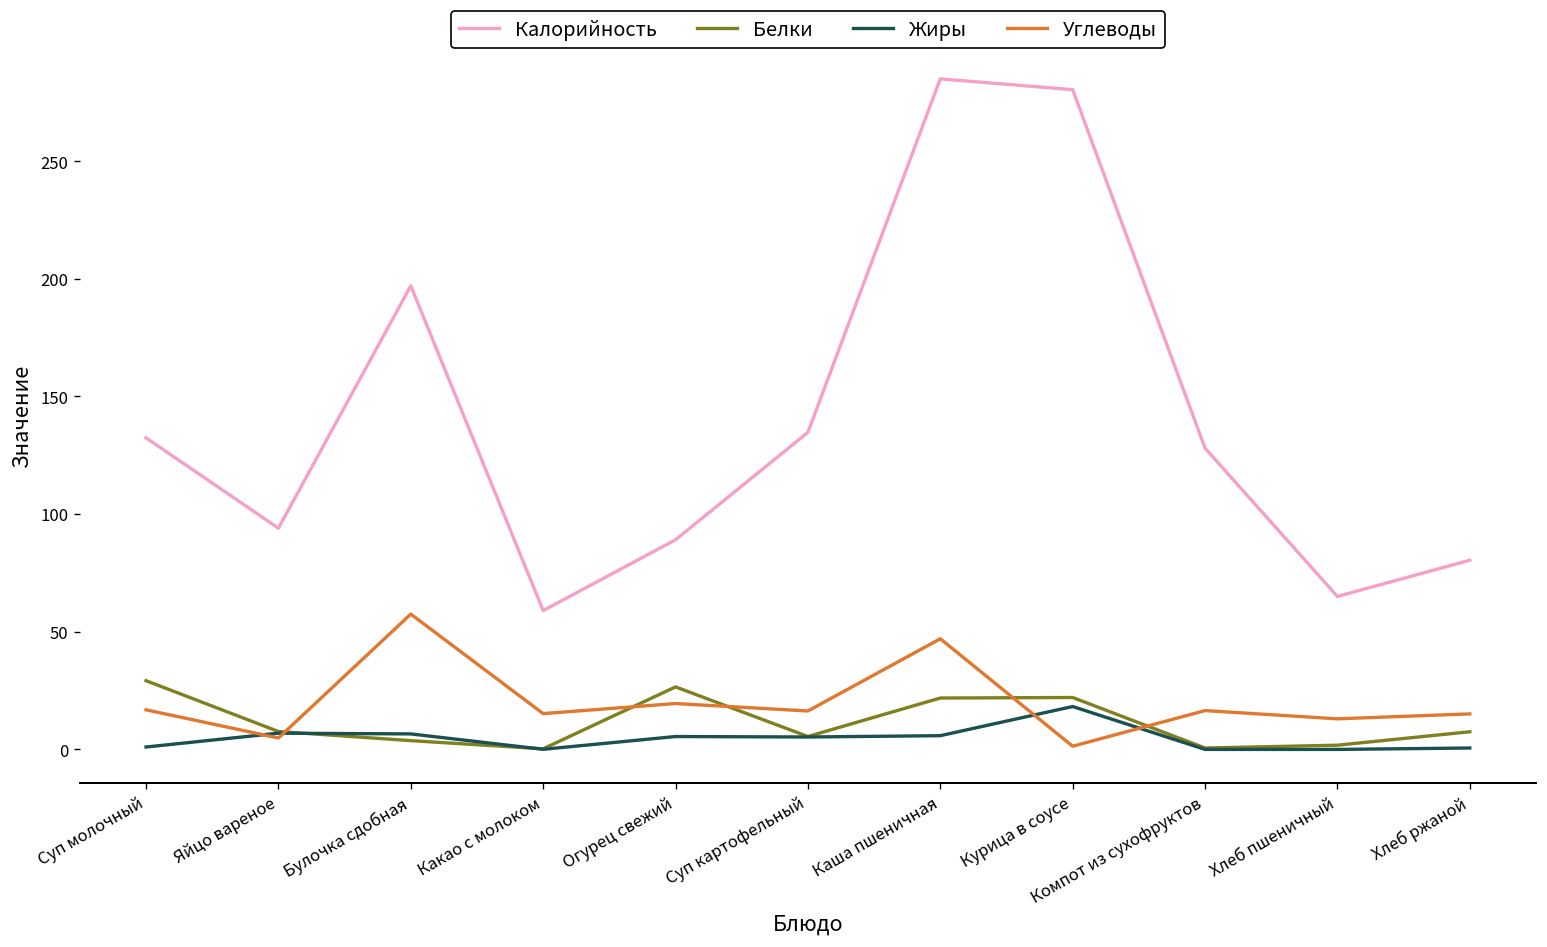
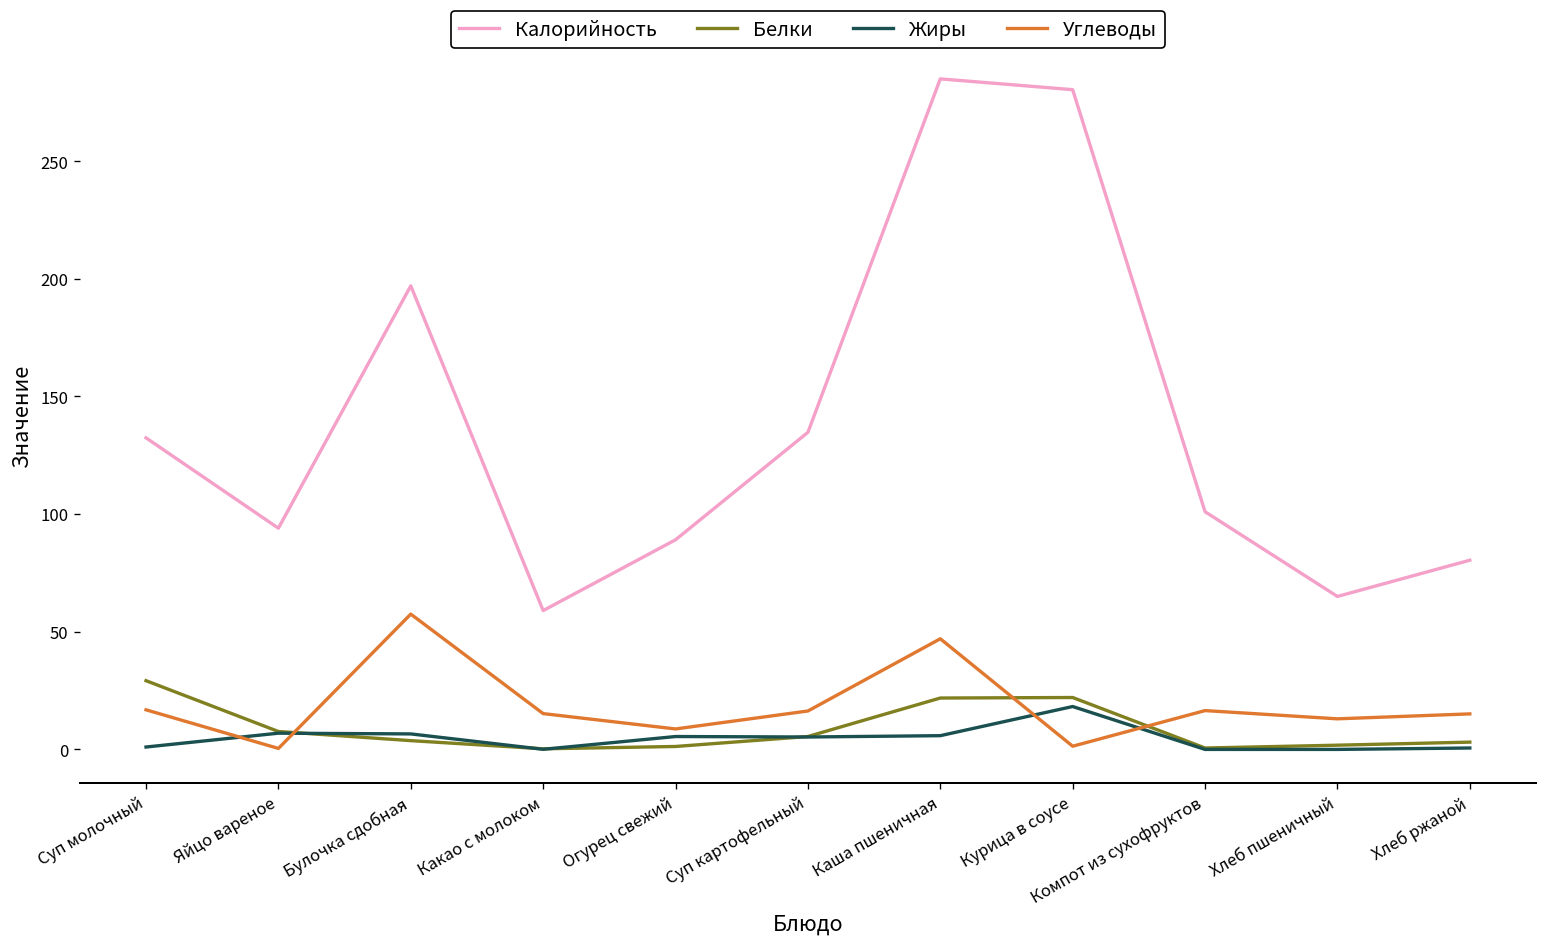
Углеводы, Яйцо вареное: 5 -> 0
Белки, Огурец свежий: 27 -> 1
Углеводы, Огурец свежий: 20 -> 9
Калорийность, Компот из сухофруктов: 128 -> 101
Белки, Хлеб ржаной: 8 -> 3
